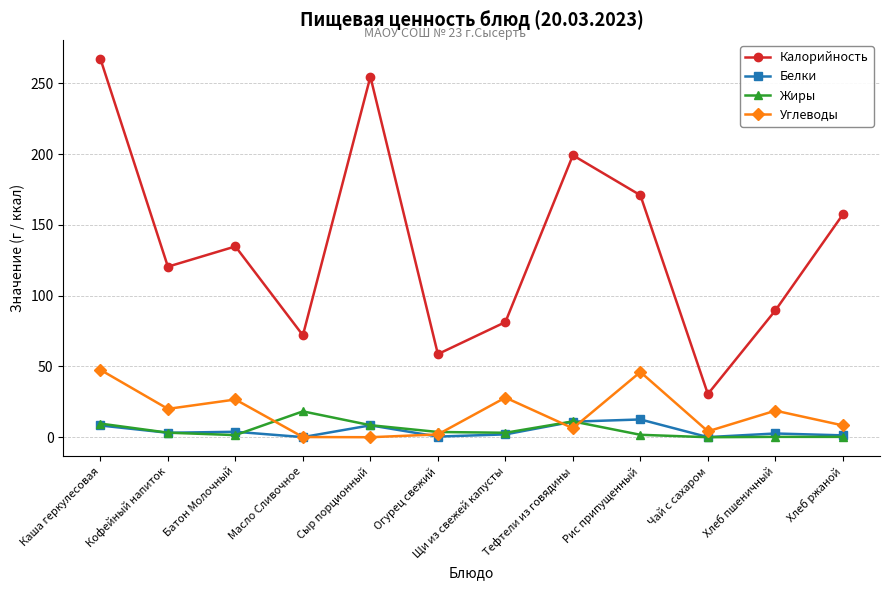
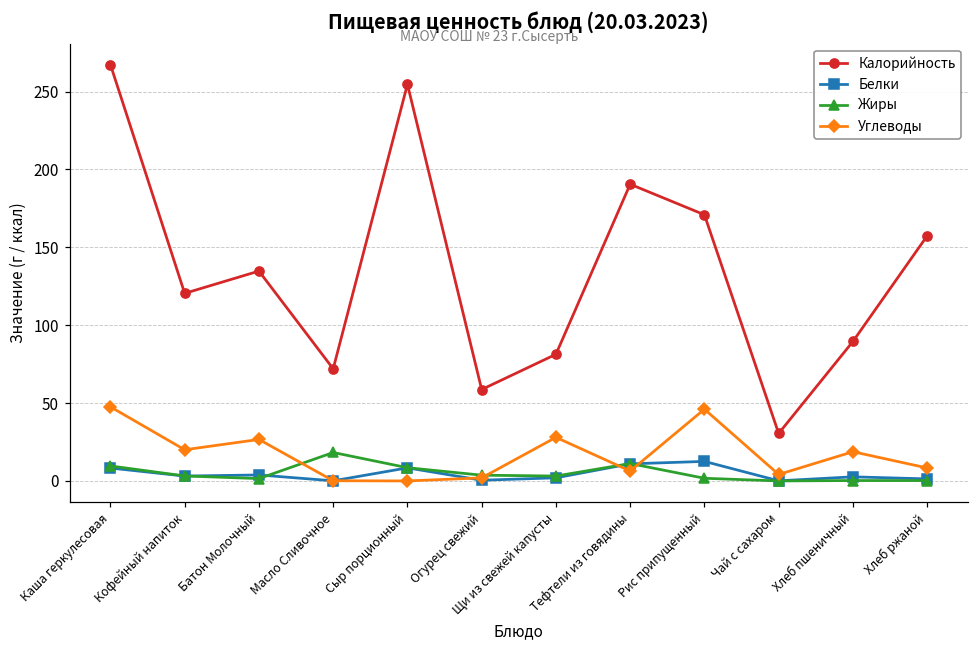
Калорийность, Тефтели из говядины: 199 -> 191
